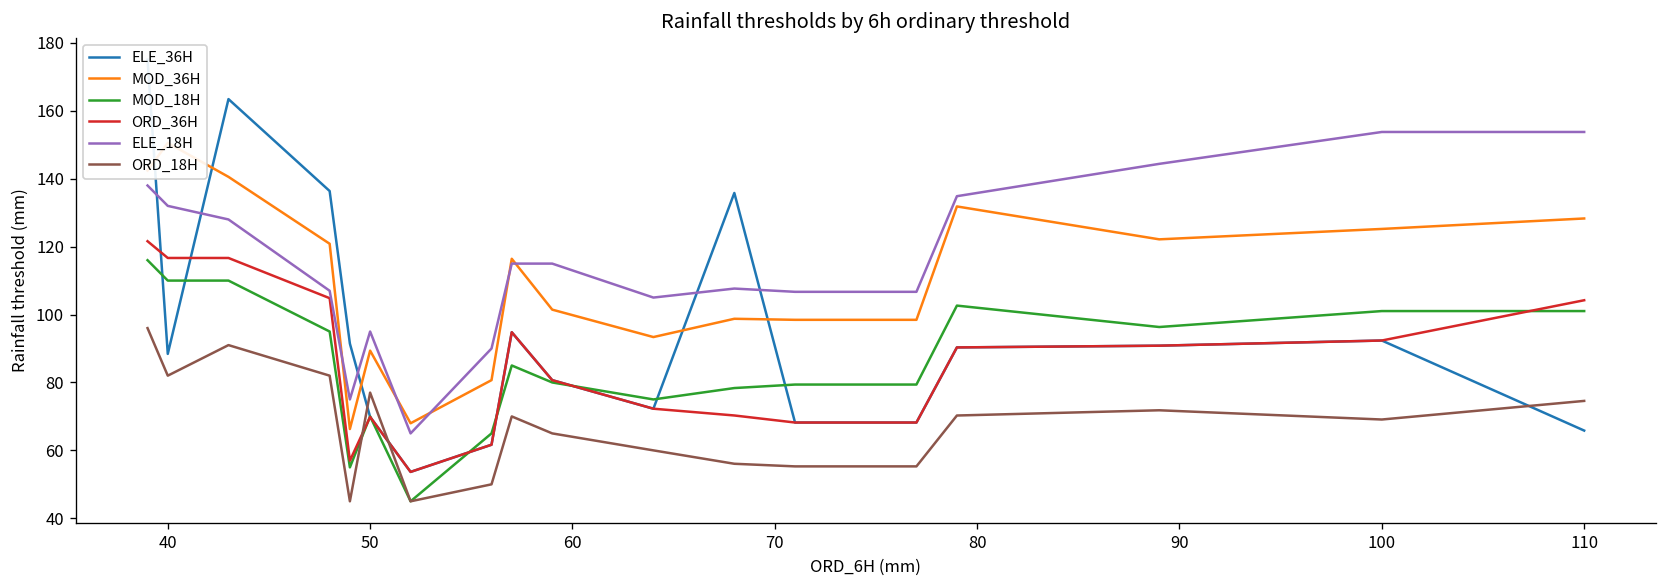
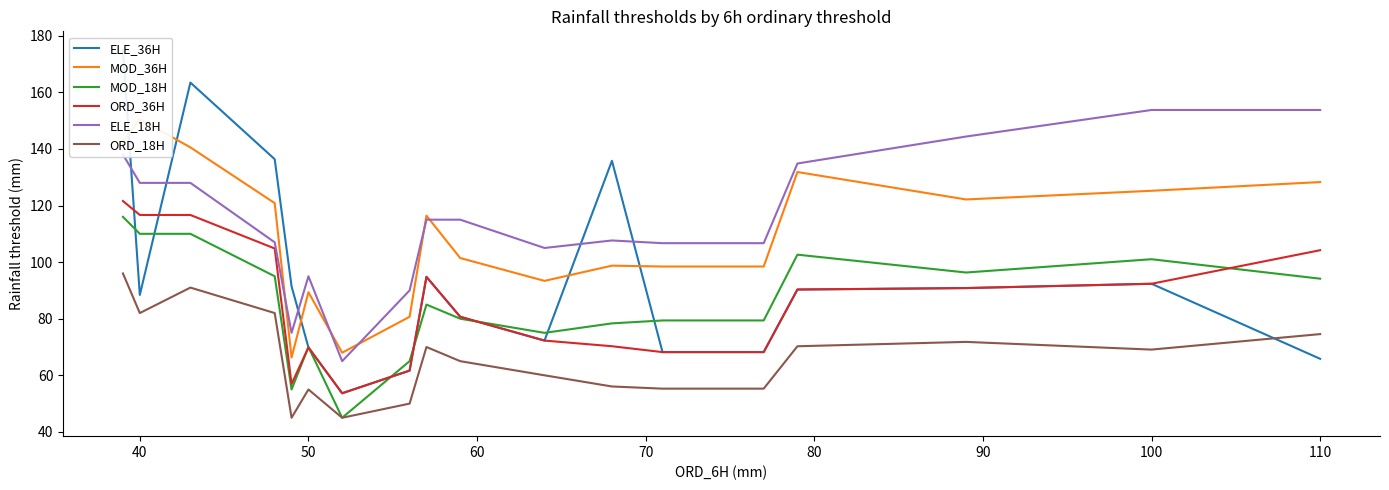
ELE_18H, 40: 132 -> 128
ORD_18H, 50: 77 -> 55
MOD_18H, 110: 101 -> 94
